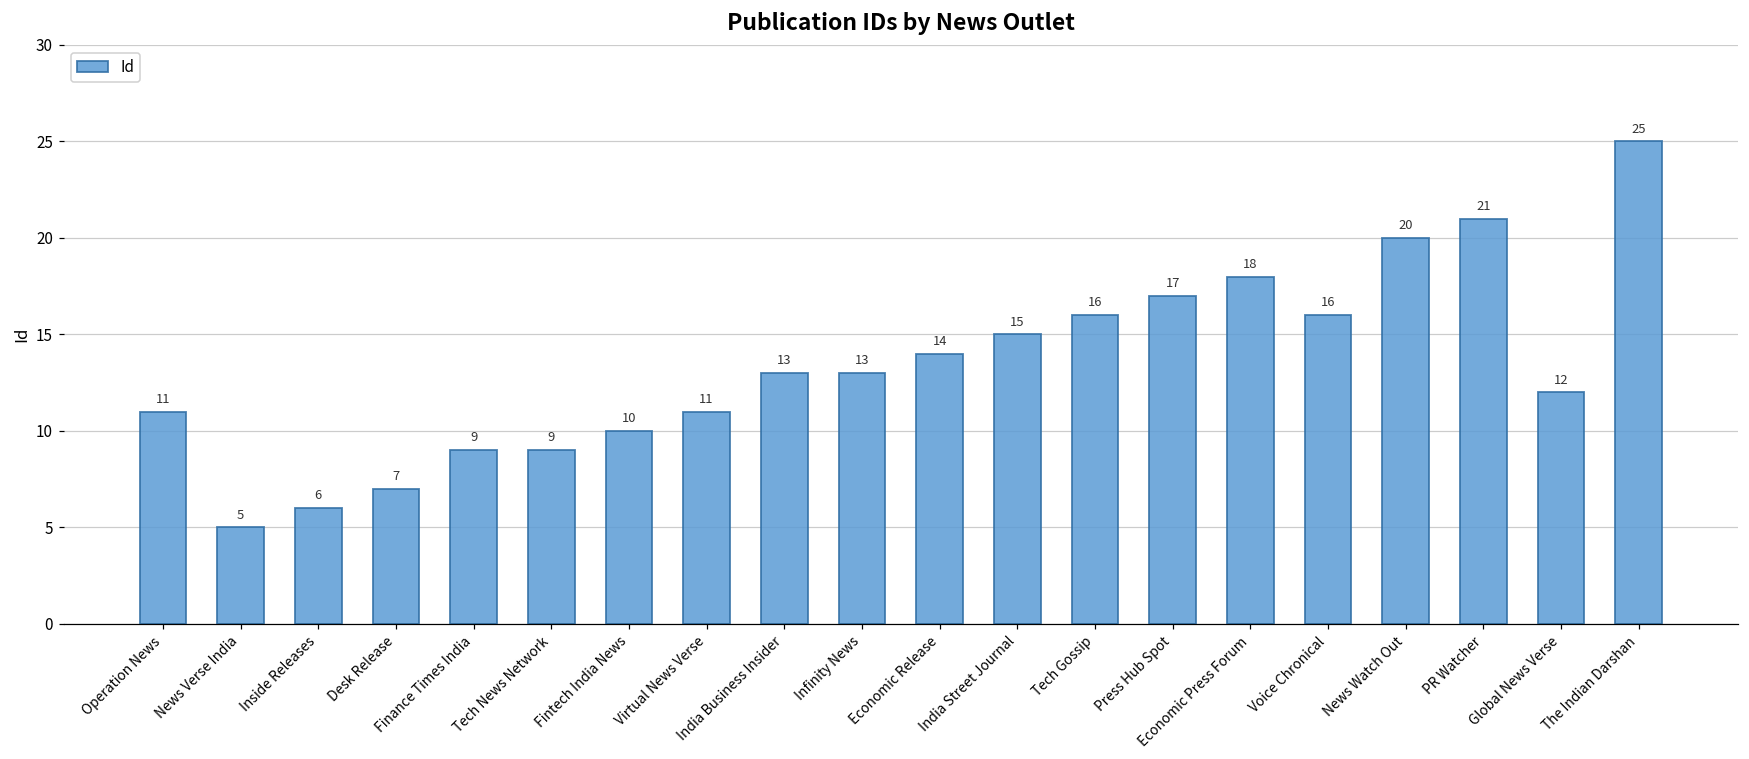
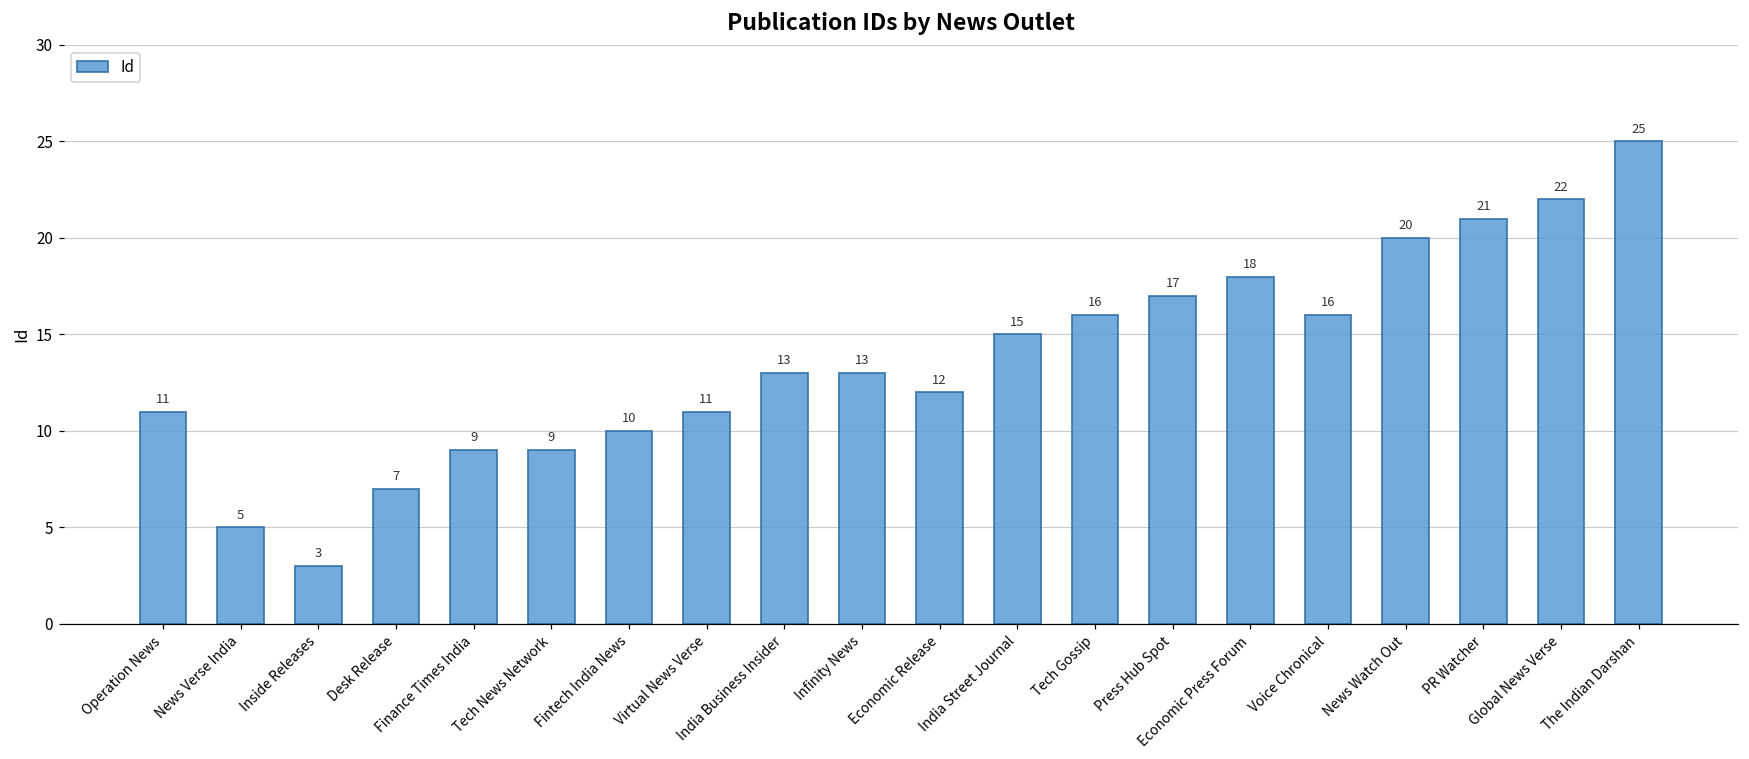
Inside Releases: 6 -> 3
Economic Release: 14 -> 12
Global News Verse: 12 -> 22
